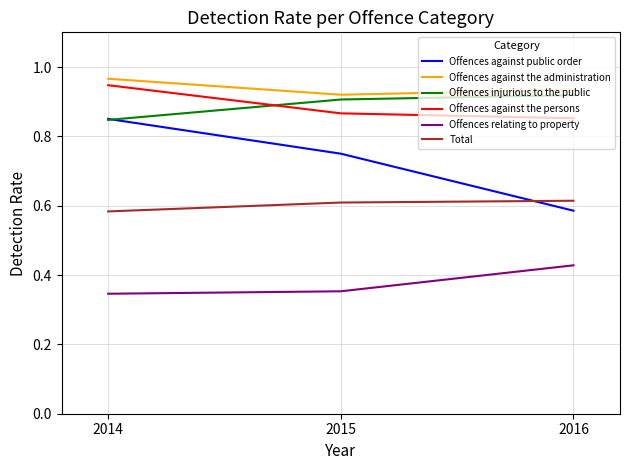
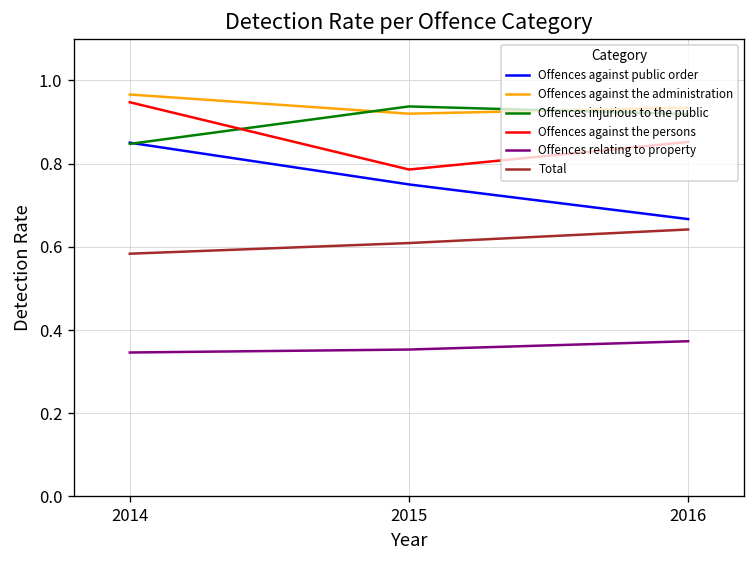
Offences injurious to the public, 2015: 0.91 -> 0.94
Offences against the persons, 2015: 0.87 -> 0.79
Offences against public order, 2016: 0.59 -> 0.67
Offences relating to property, 2016: 0.43 -> 0.37
Total, 2016: 0.61 -> 0.64
